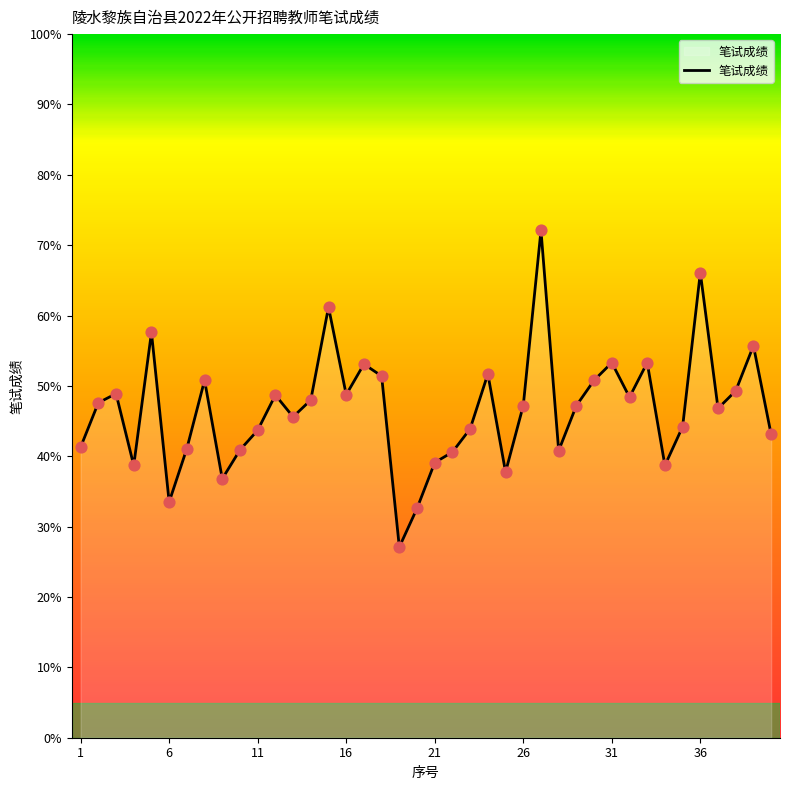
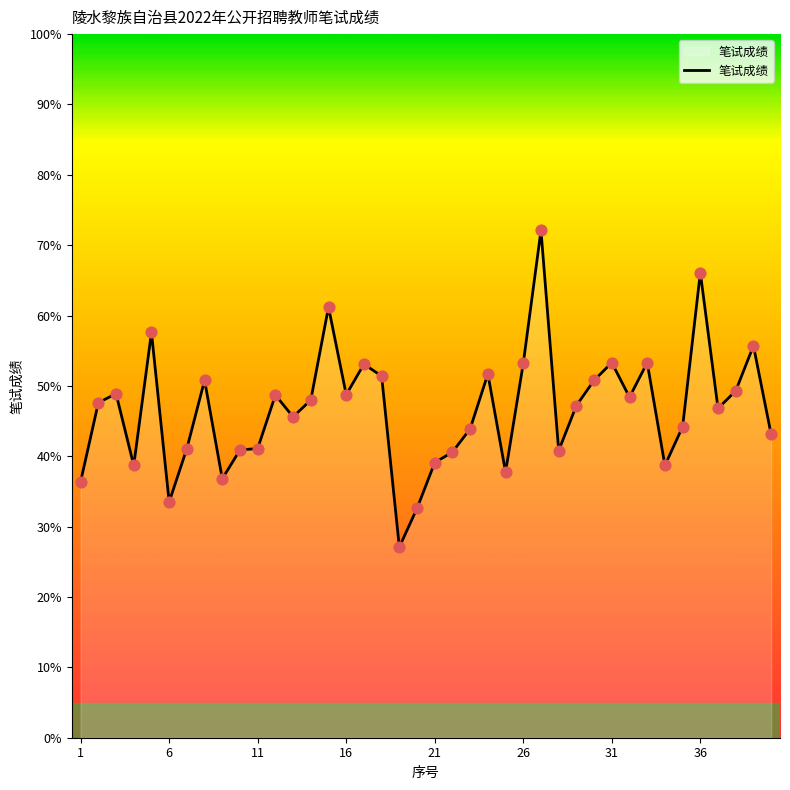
1: 41% -> 36%
11: 44% -> 41%
26: 47% -> 53%
